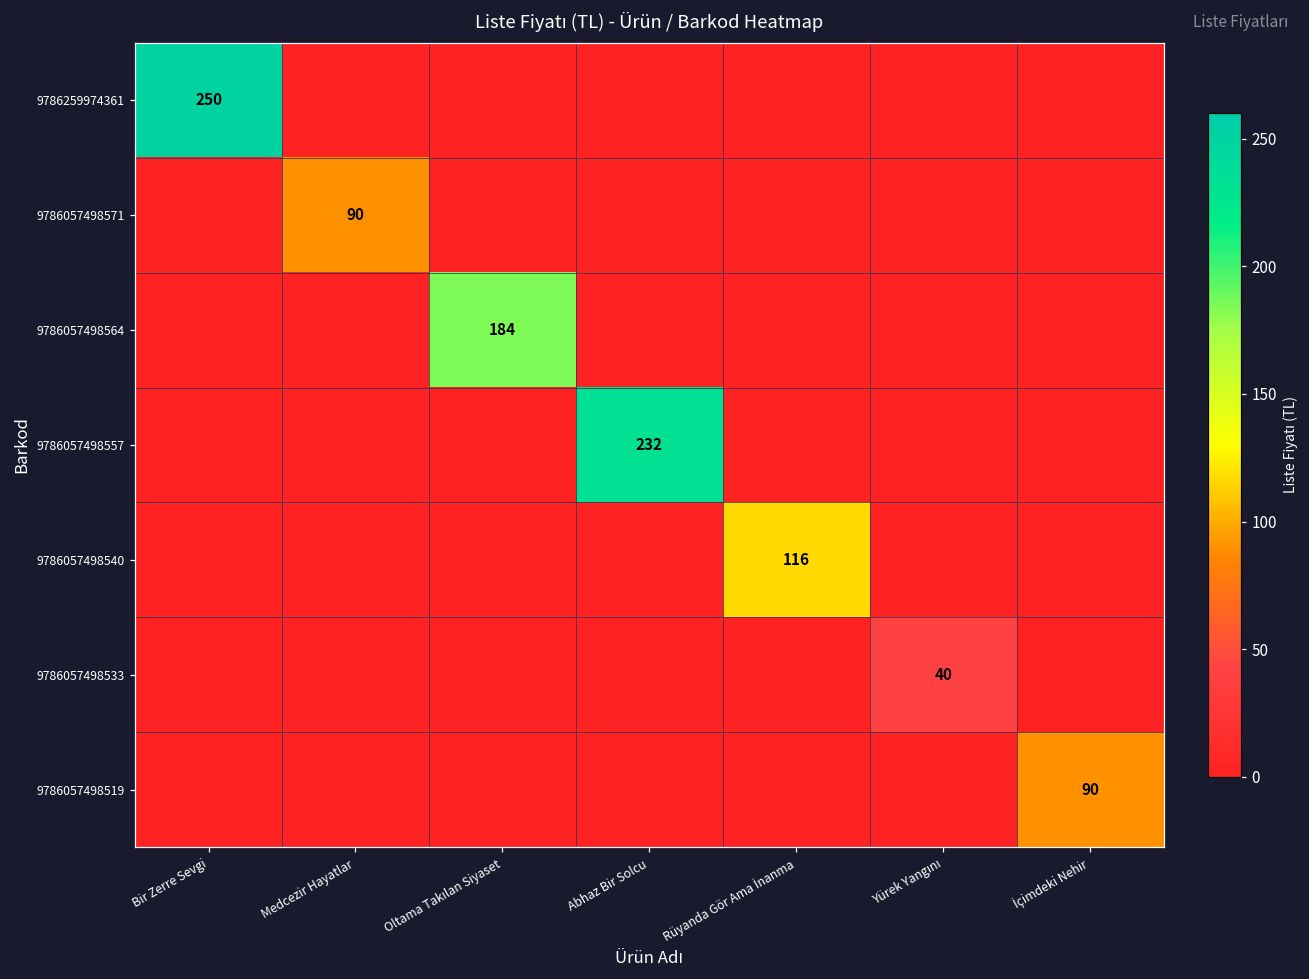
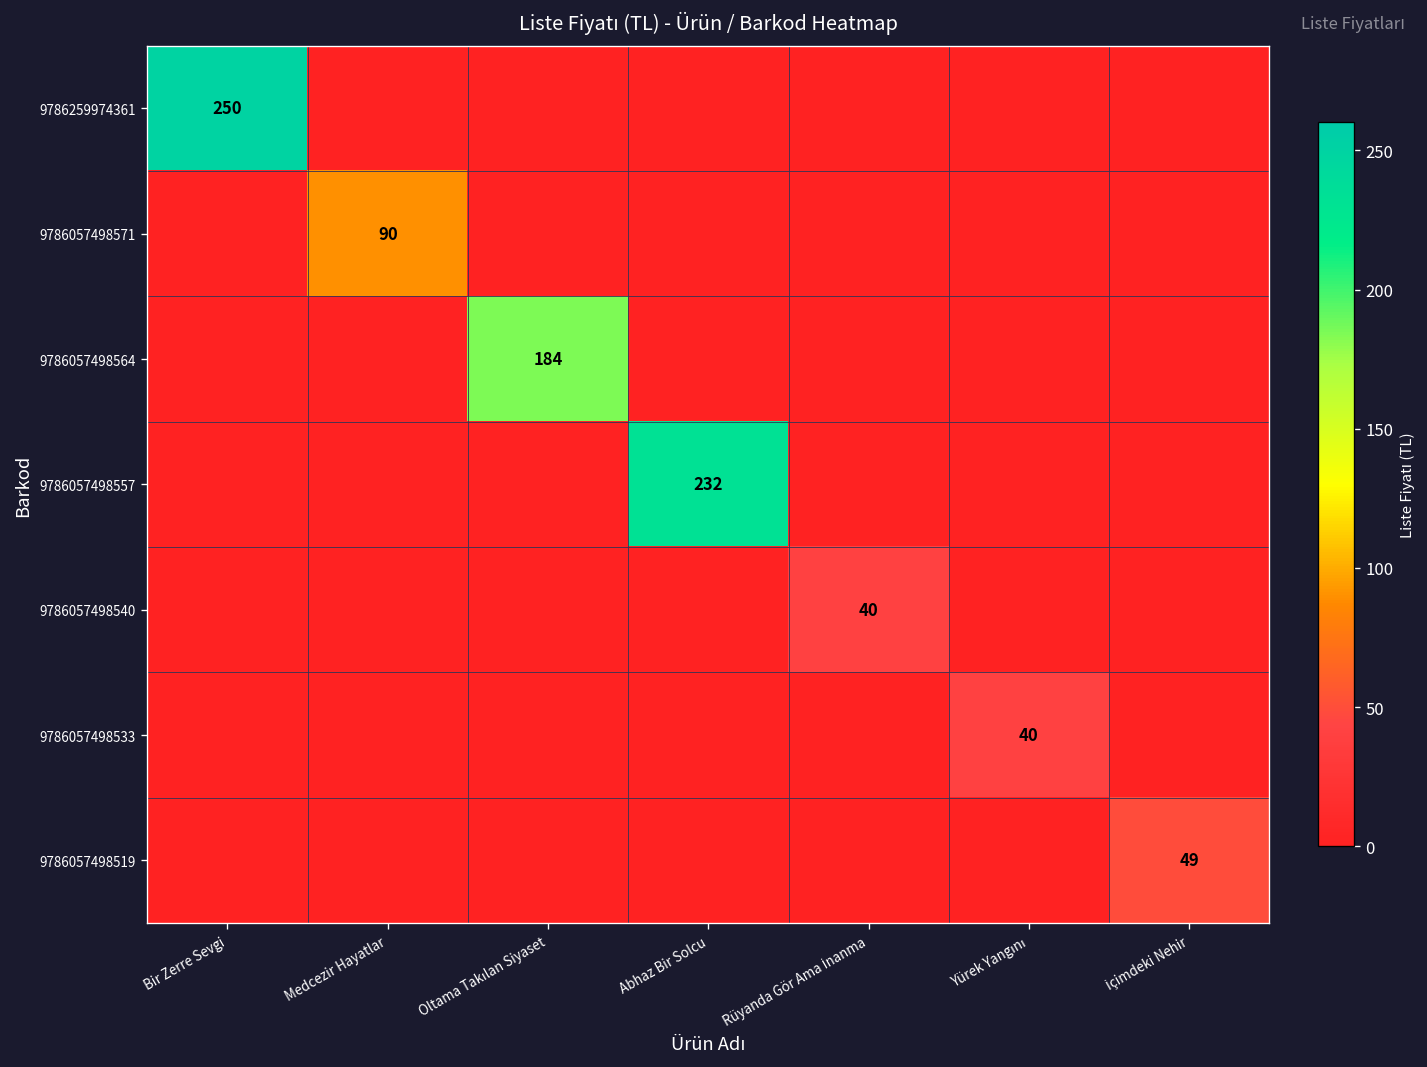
9786057498540, Rüyanda Gör Ama İnanma: 116 -> 40
9786057498519, İçimdeki Nehir: 90 -> 49
